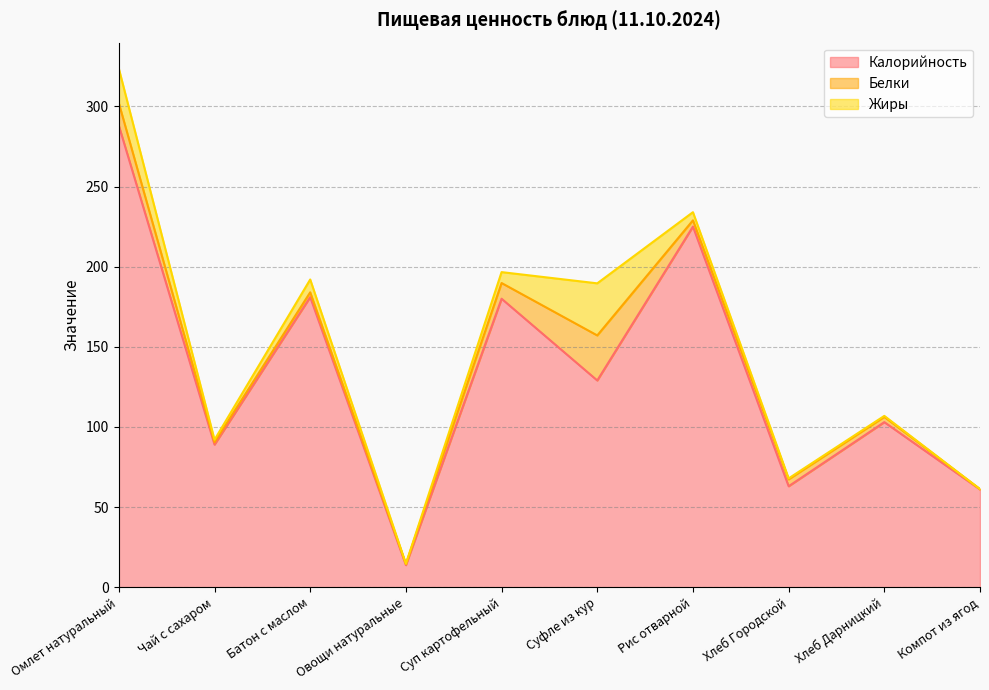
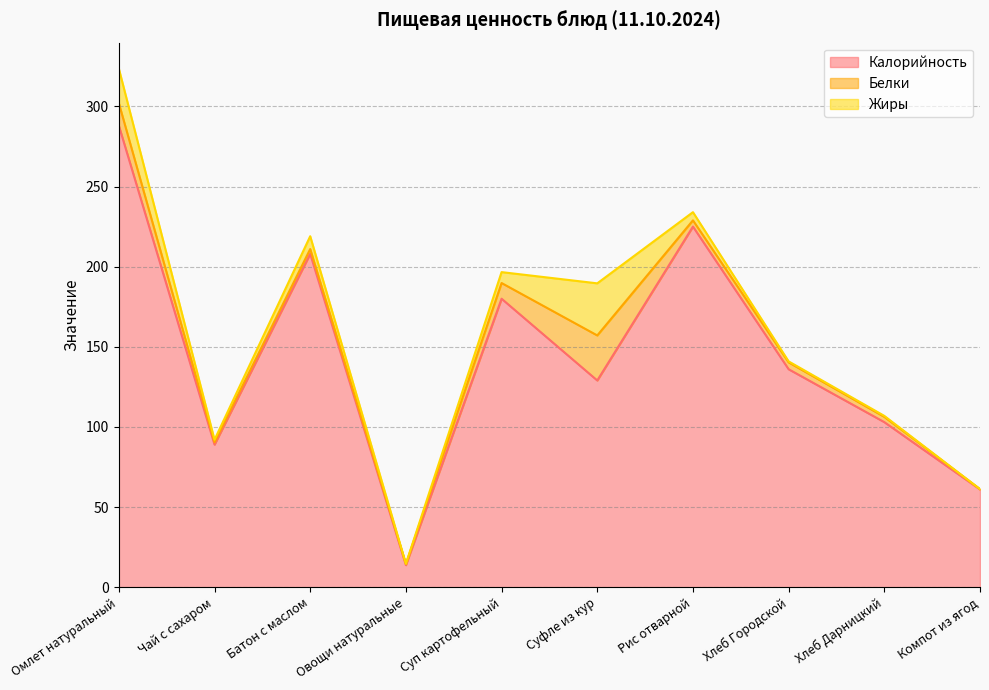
Калорийность, Батон с маслом: 181 -> 208
Калорийность, Хлеб Городской: 63 -> 136
